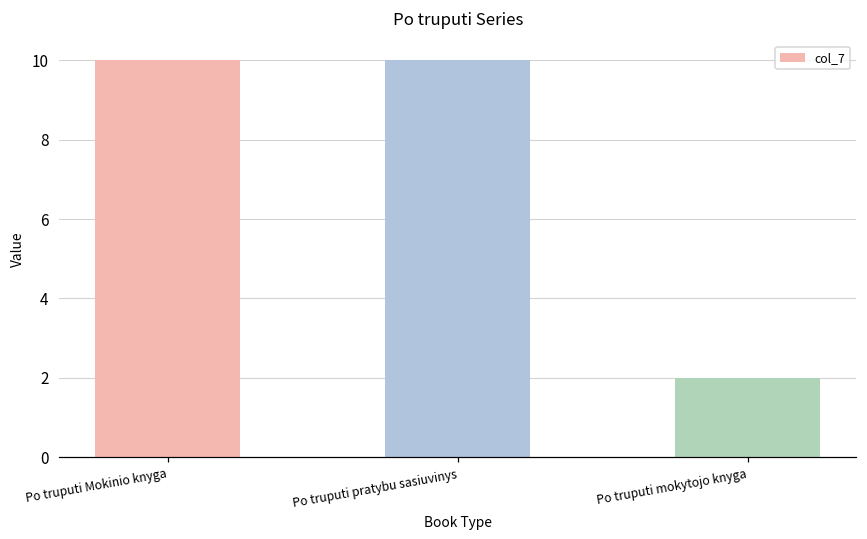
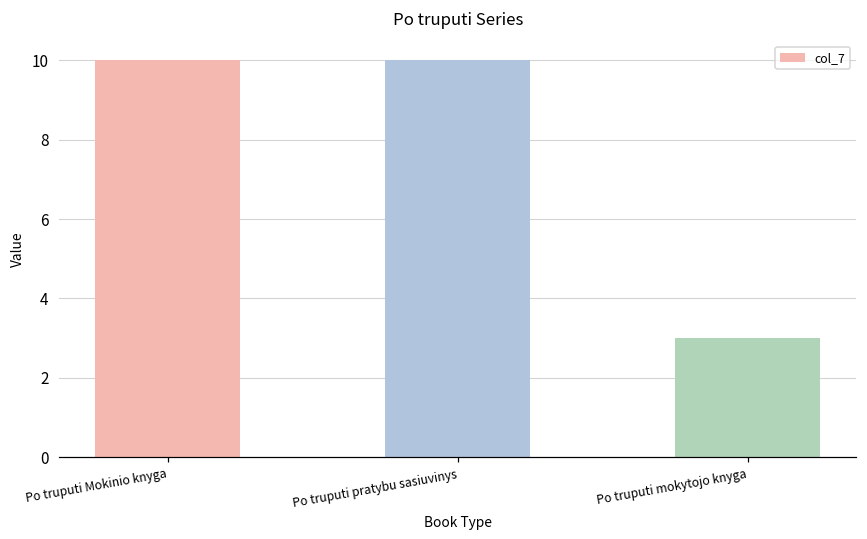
Po truputi mokytojo knyga: 2 -> 3
